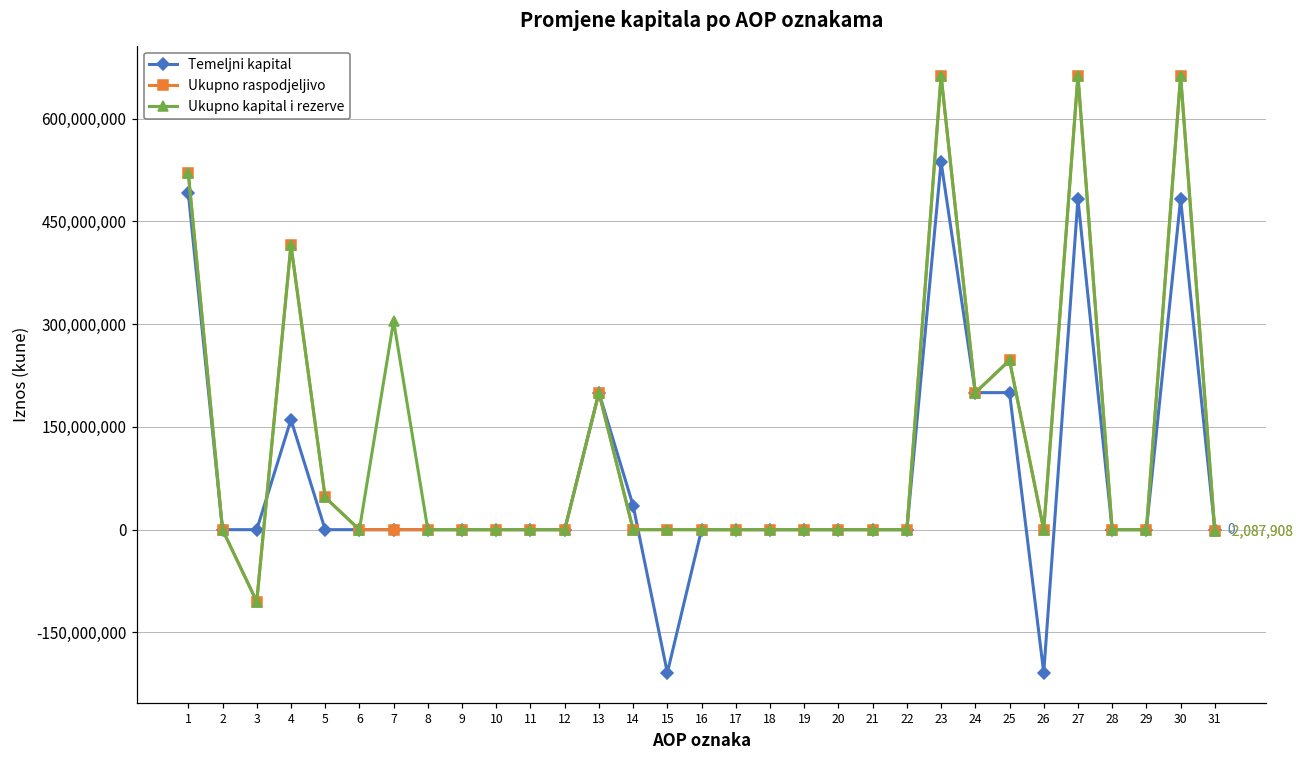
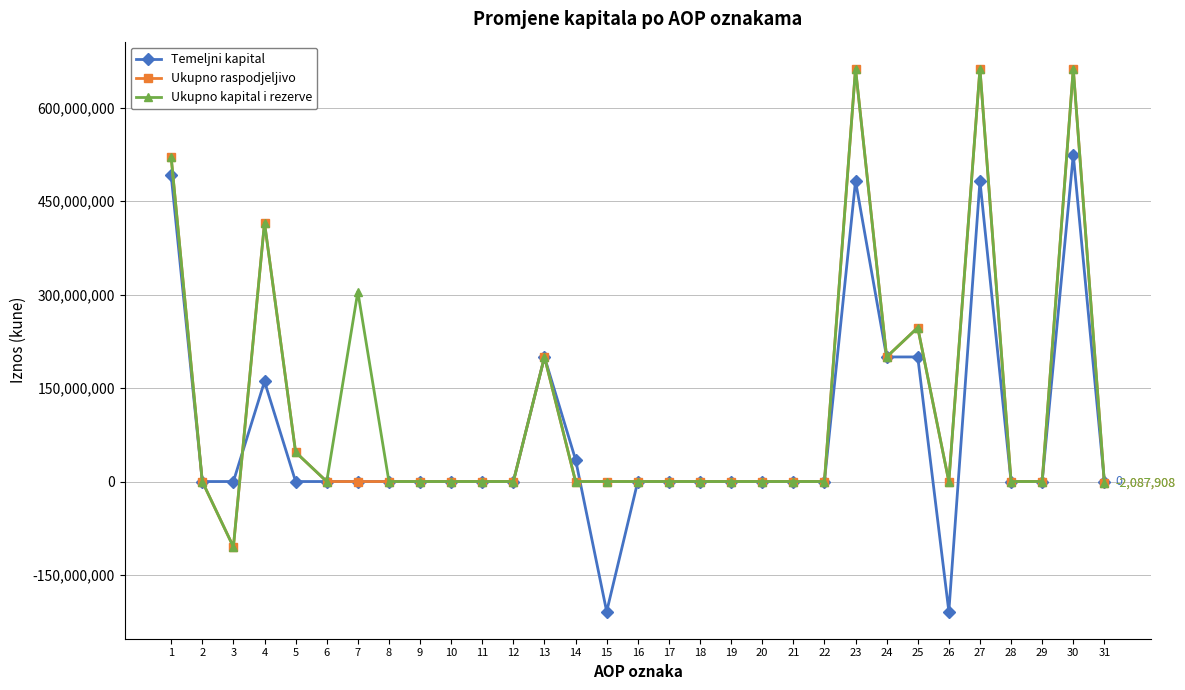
Temeljni kapital, 23: 540,000,000 -> 480,000,000
Temeljni kapital, 30: 480,000,000 -> 520,000,000
